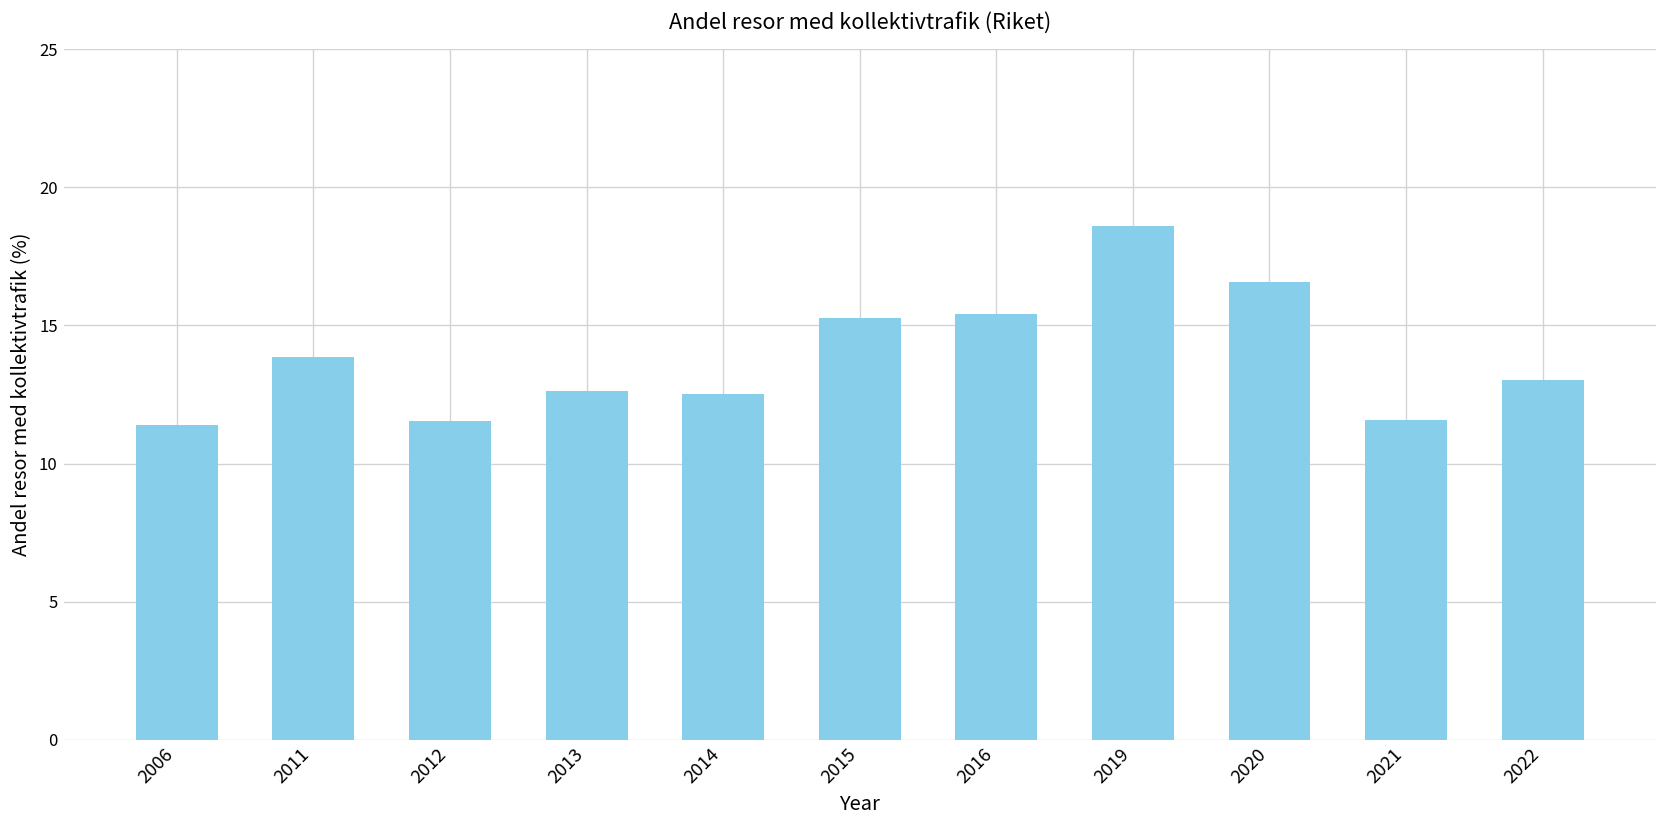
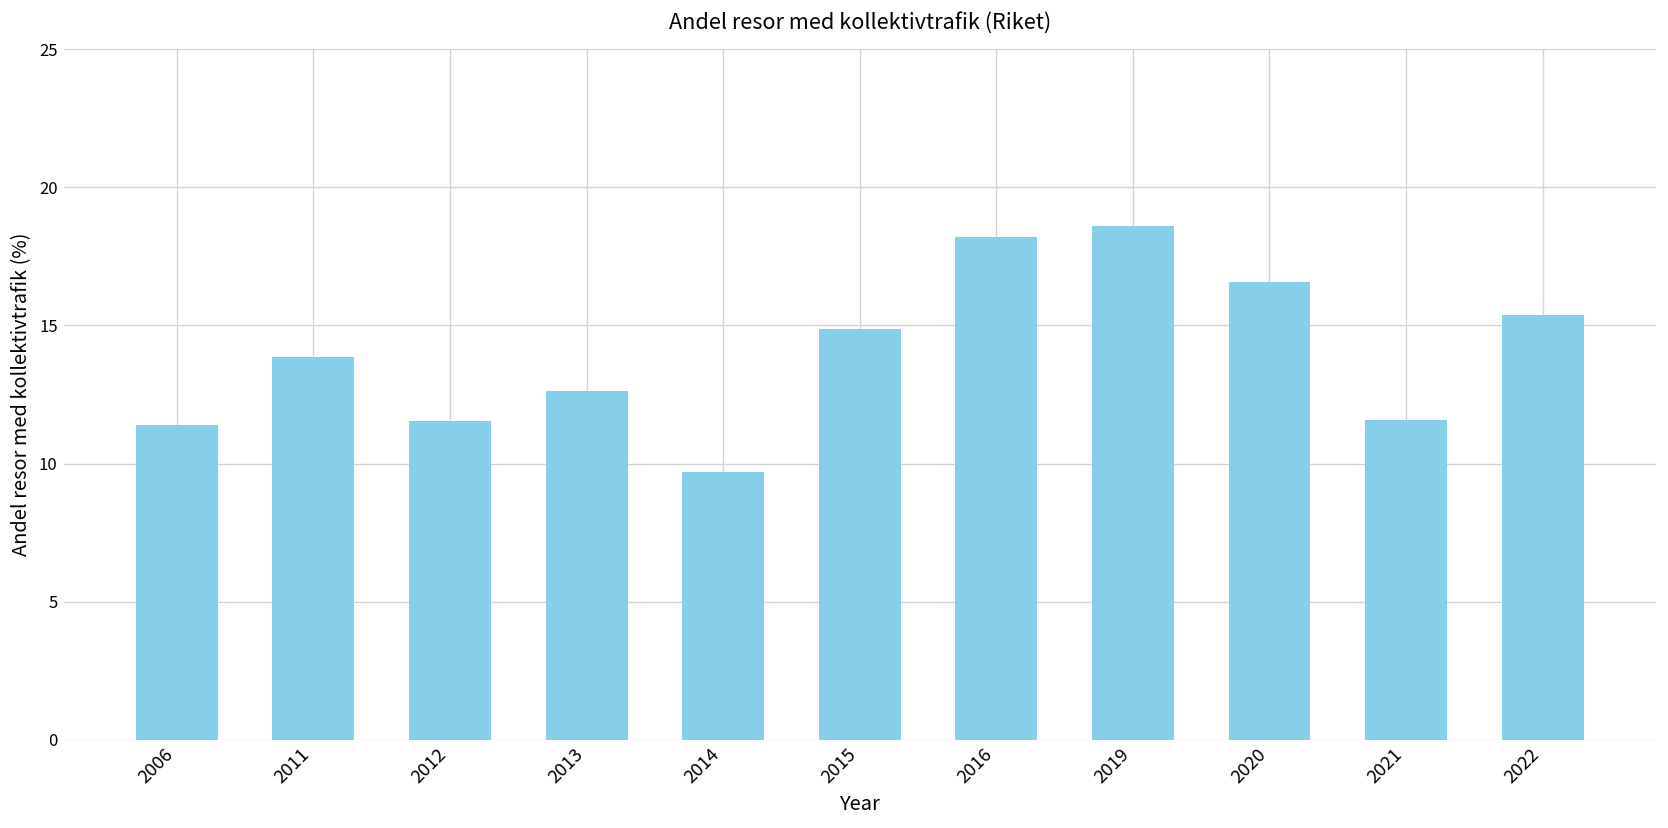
2014: 12.5 -> 9.7
2015: 15.3 -> 14.9
2016: 15.4 -> 18.2
2022: 13.0 -> 15.4
